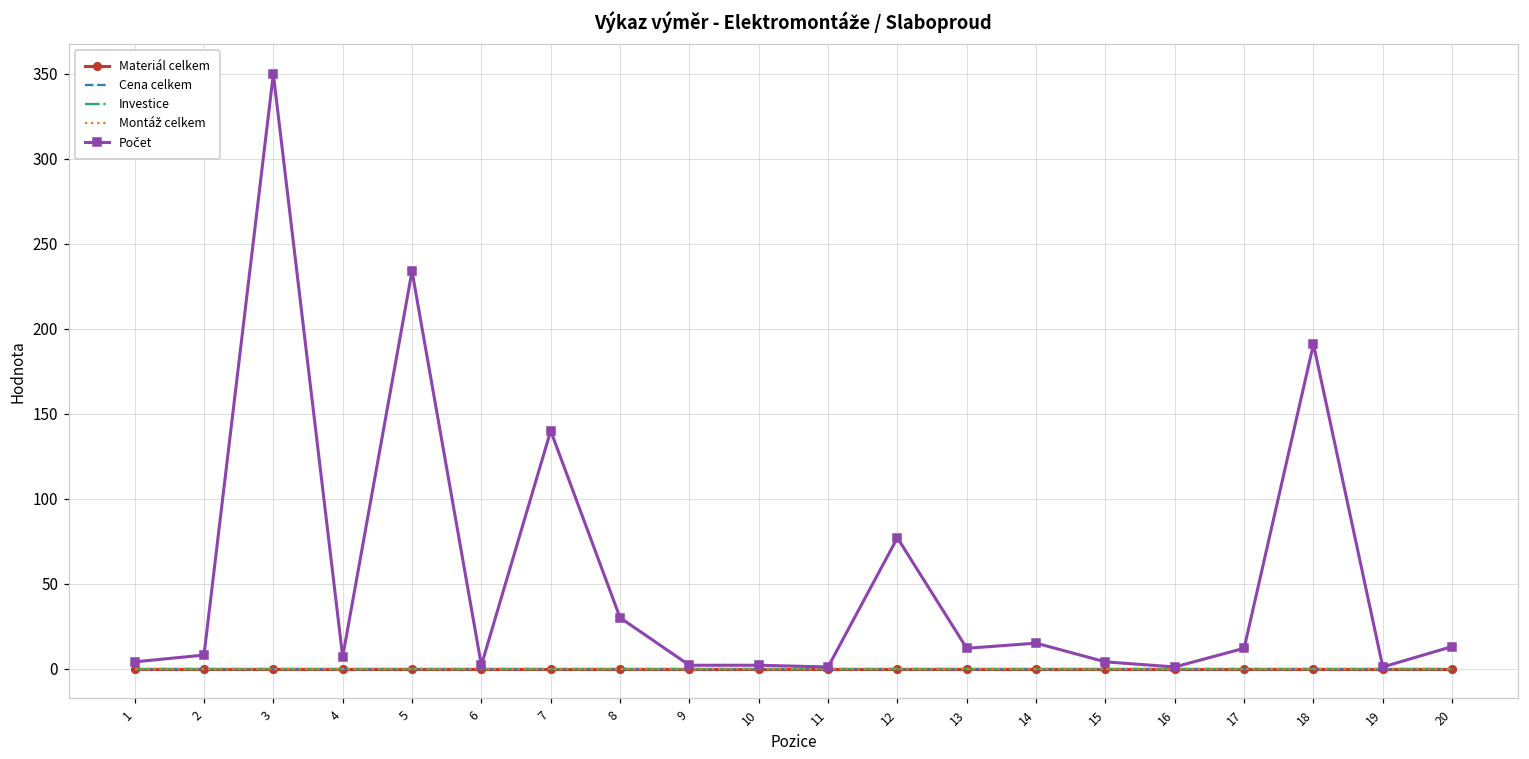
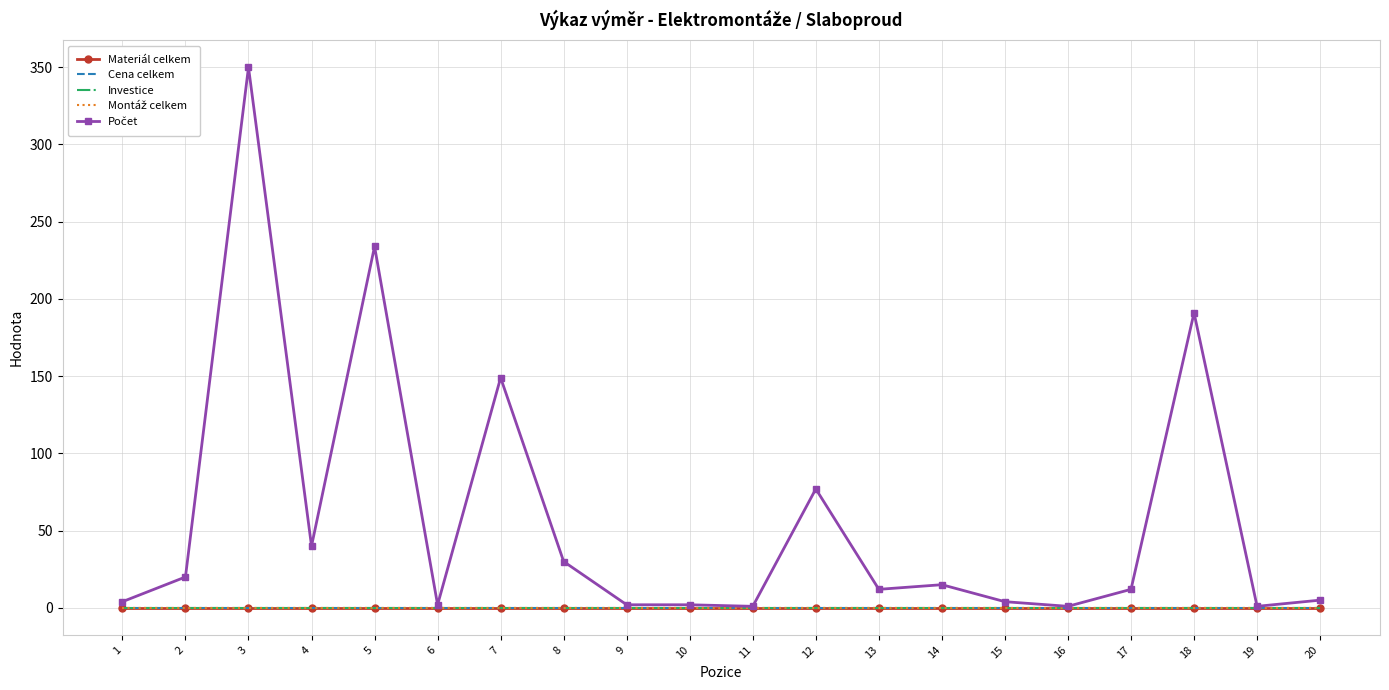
Počet, 2: 8 -> 20
Počet, 4: 7 -> 40
Počet, 7: 140 -> 149
Počet, 20: 13 -> 5
